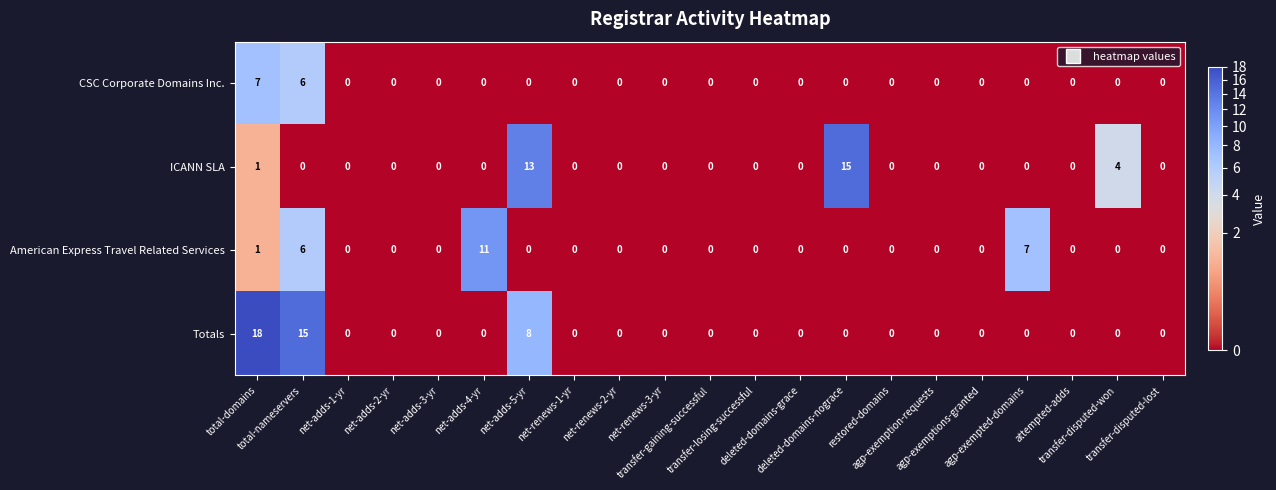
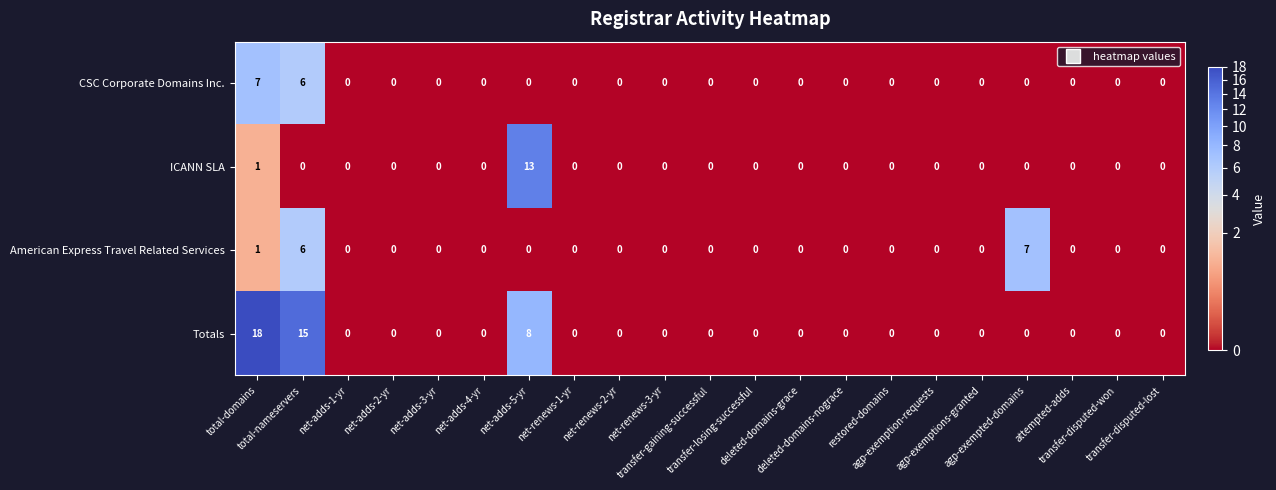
ICANN SLA, deleted-domains-nograce: 15 -> 0
ICANN SLA, transfer-disputed-won: 4 -> 0
American Express Travel Related Services, net-adds-4-yr: 11 -> 0
